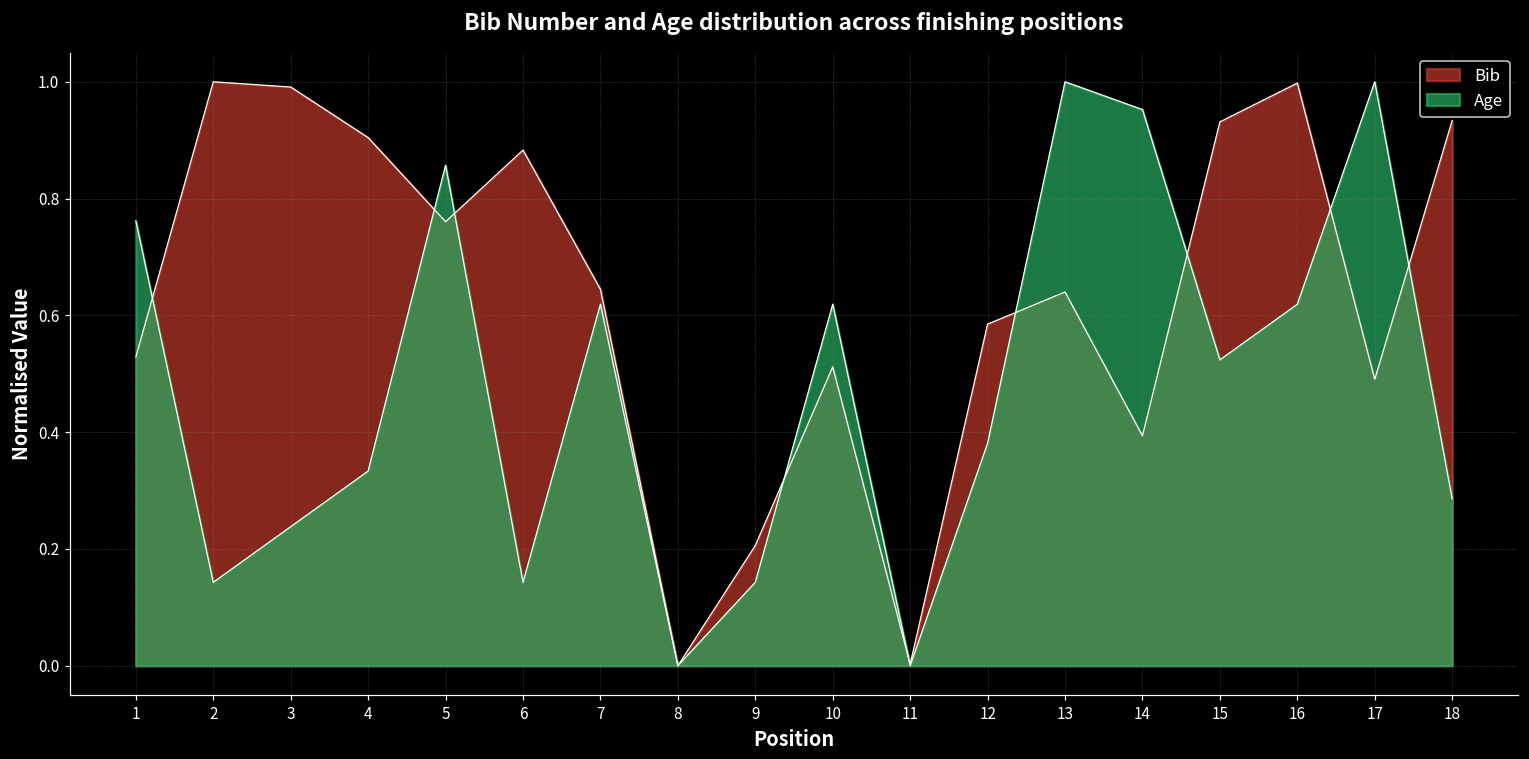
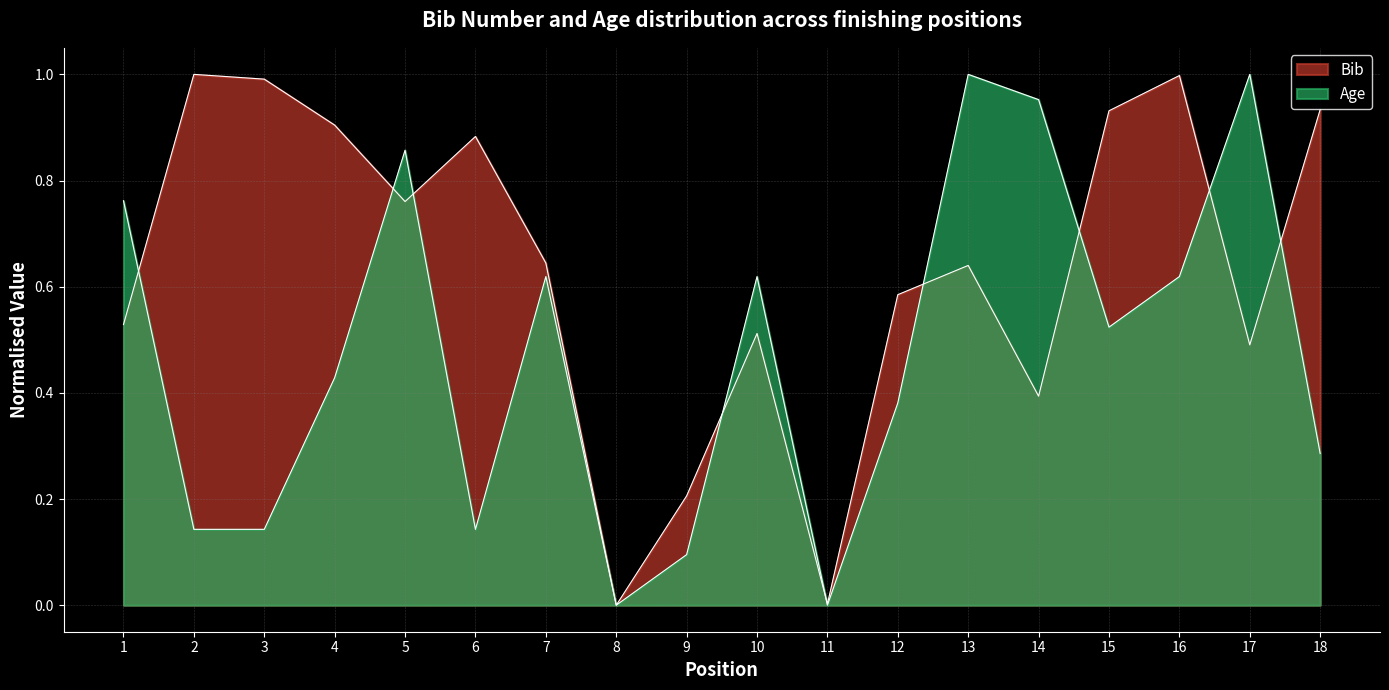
Age, 3: 0.24 -> 0.14
Age, 4: 0.33 -> 0.43
Age, 9: 0.14 -> 0.10
